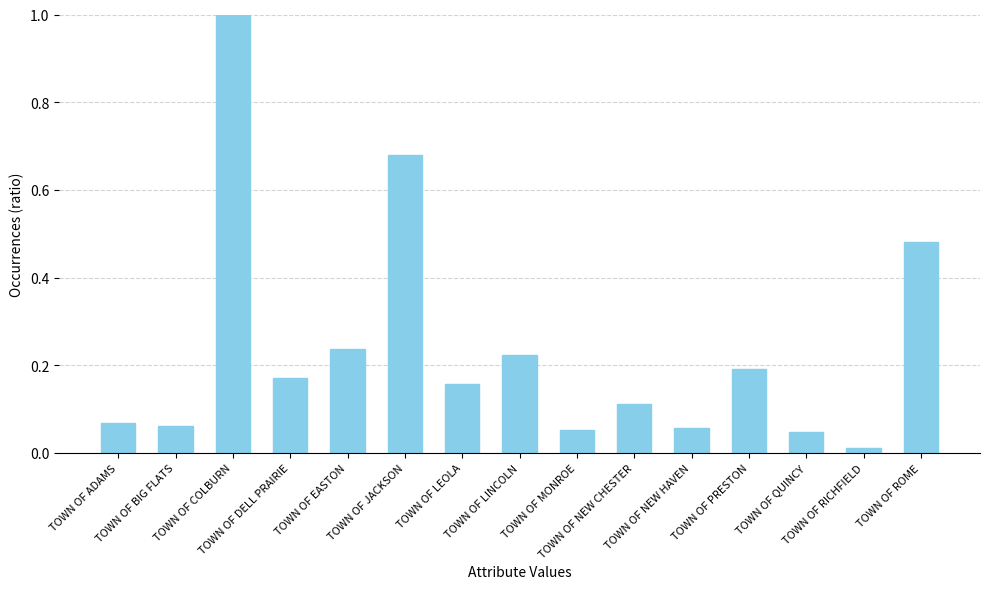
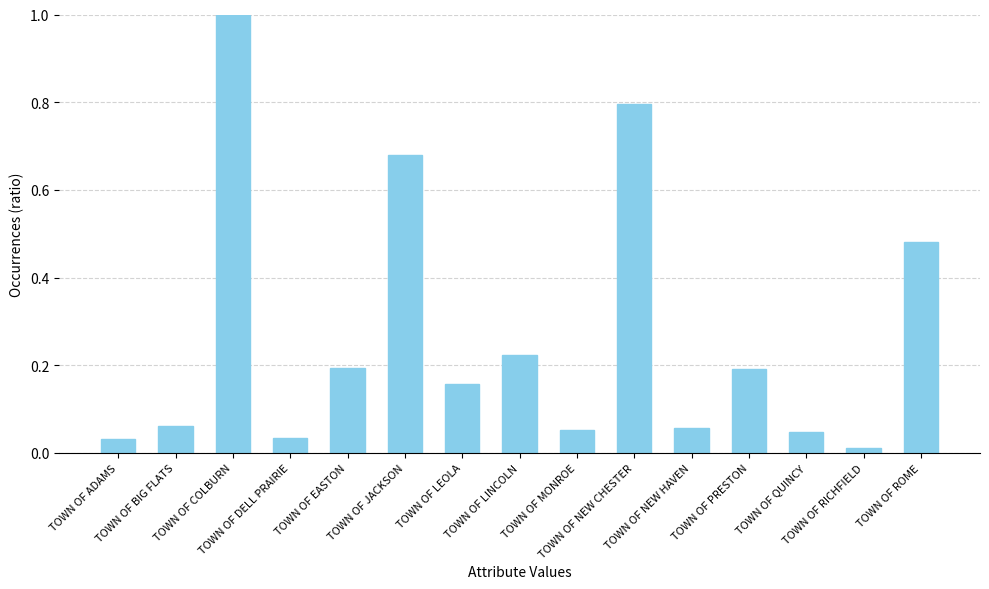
TOWN OF ADAMS: 0.07 -> 0.03
TOWN OF DELL PRAIRIE: 0.17 -> 0.03
TOWN OF EASTON: 0.24 -> 0.19
TOWN OF NEW CHESTER: 0.11 -> 0.80
